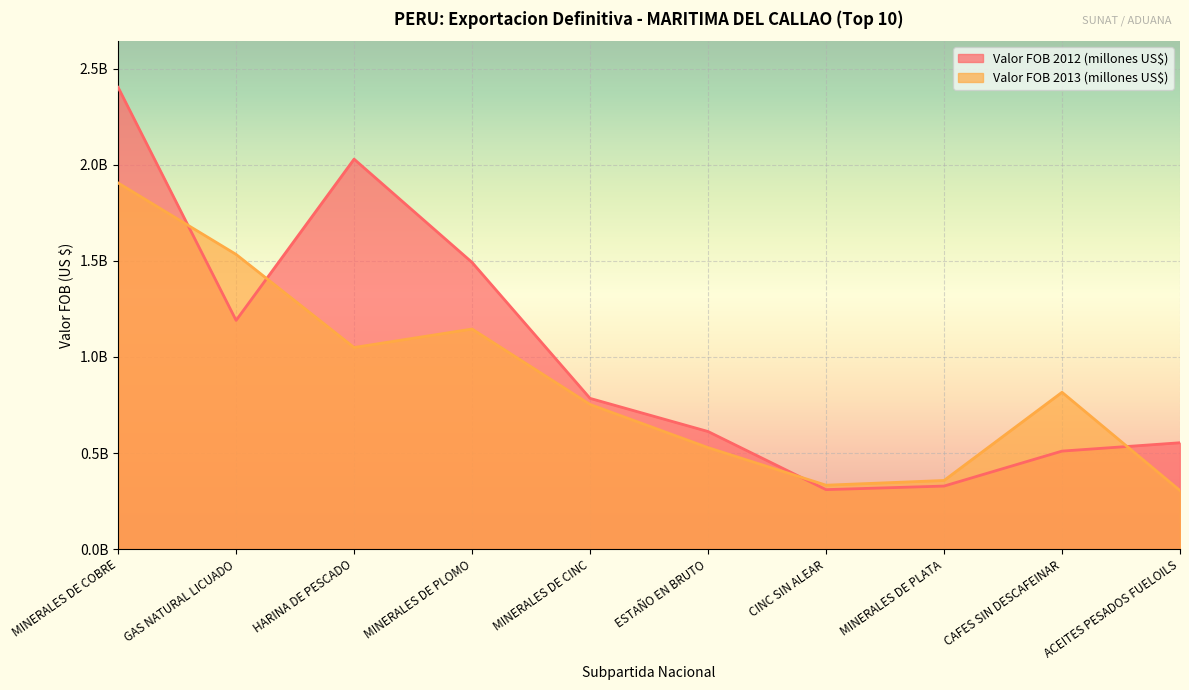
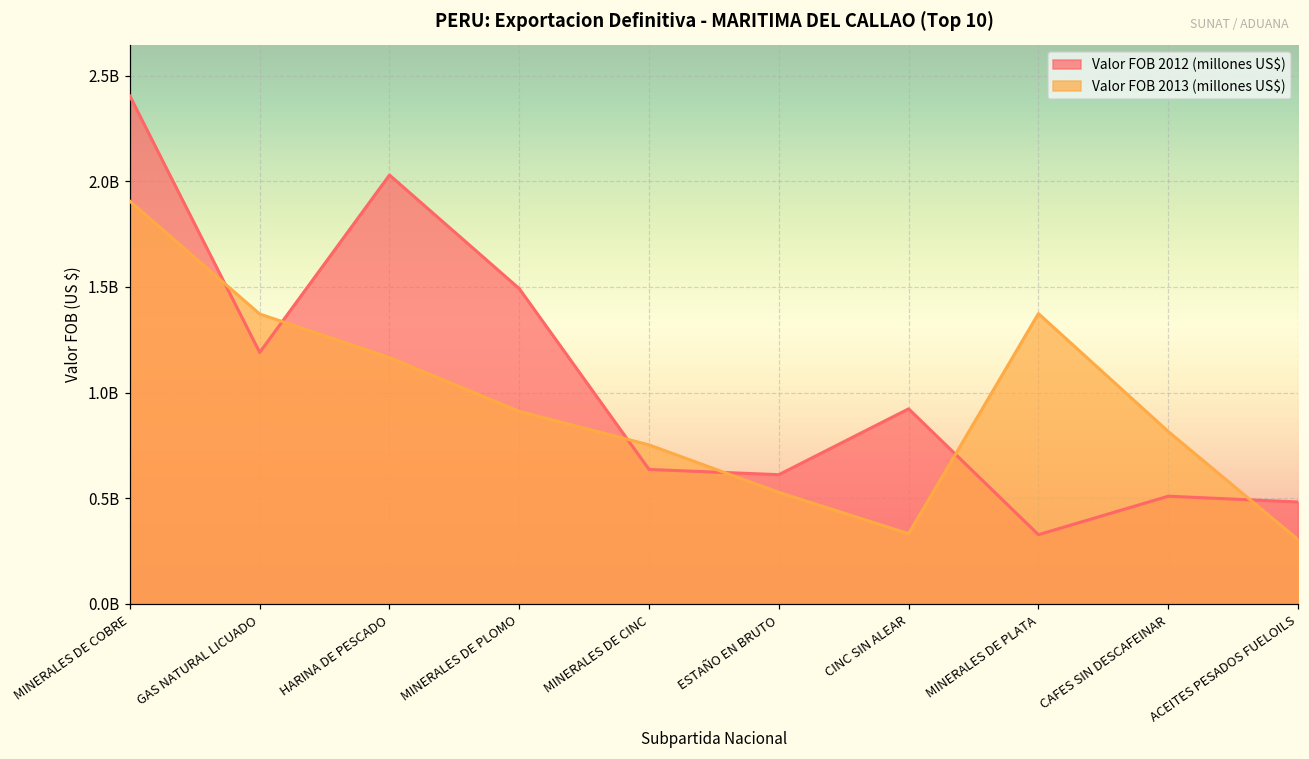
Valor FOB 2013 (millones US$), GAS NATURAL LICUADO: 1530000000 -> 1370000000
Valor FOB 2013 (millones US$), HARINA DE PESCADO: 1050000000 -> 1170000000
Valor FOB 2013 (millones US$), MINERALES DE PLOMO: 1150000000 -> 910000000
Valor FOB 2012 (millones US$), MINERALES DE CINC: 780000000 -> 640000000
Valor FOB 2012 (millones US$), CINC SIN ALEAR: 310000000 -> 920000000
Valor FOB 2013 (millones US$), MINERALES DE PLATA: 360000000 -> 1370000000
Valor FOB 2012 (millones US$), ACEITES PESADOS FUELOILS: 550000000 -> 480000000
